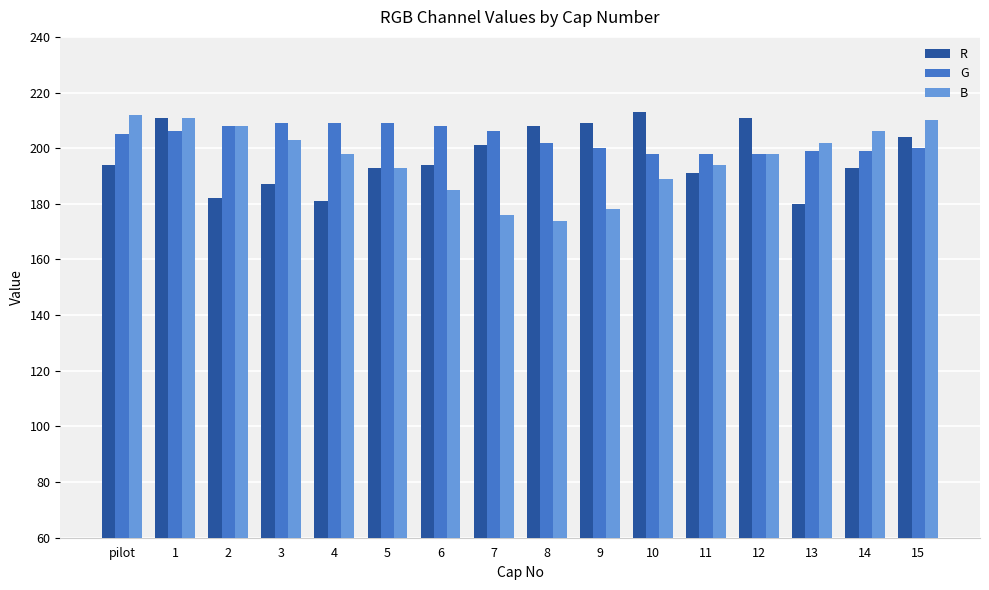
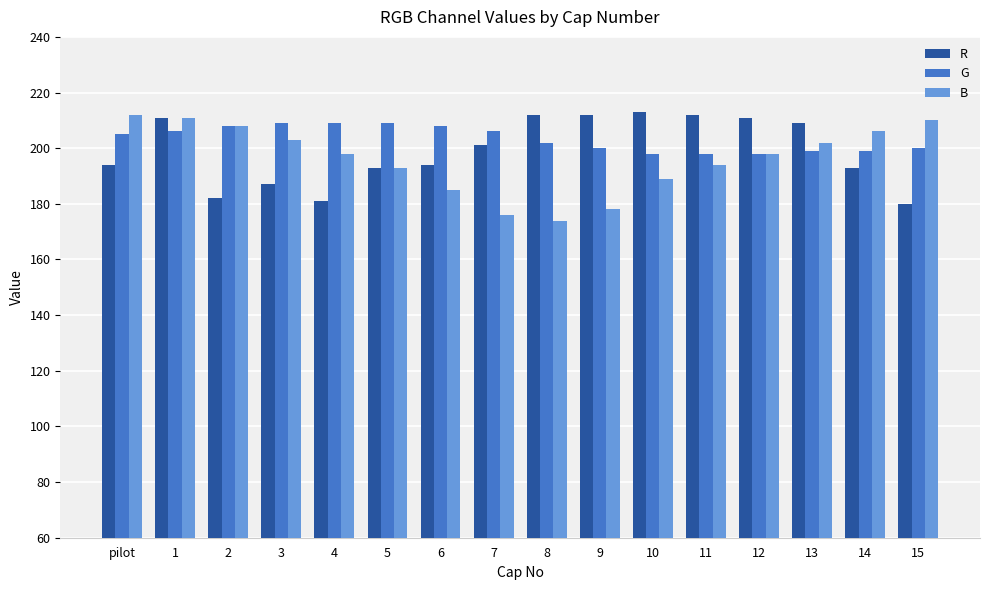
R, 8: 208 -> 212
R, 9: 209 -> 212
R, 11: 191 -> 212
R, 13: 180 -> 209
R, 15: 204 -> 180
